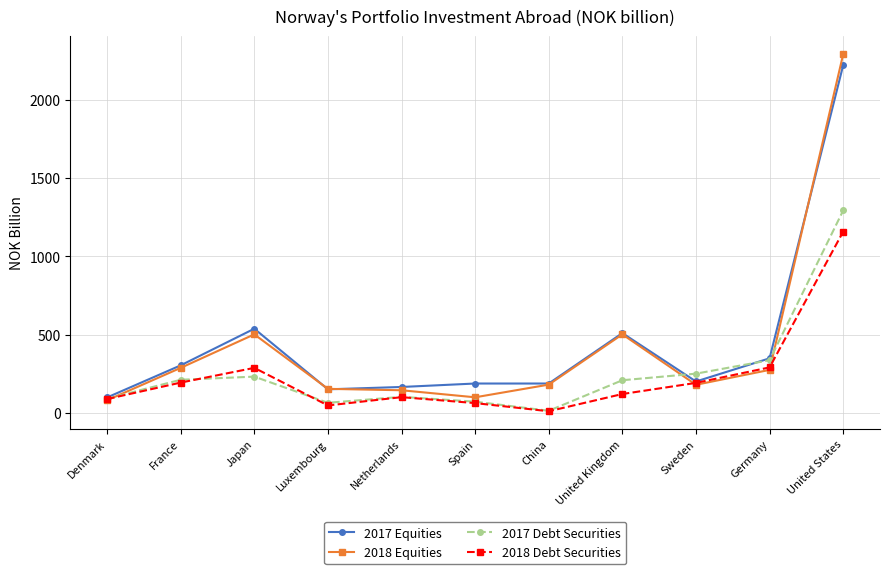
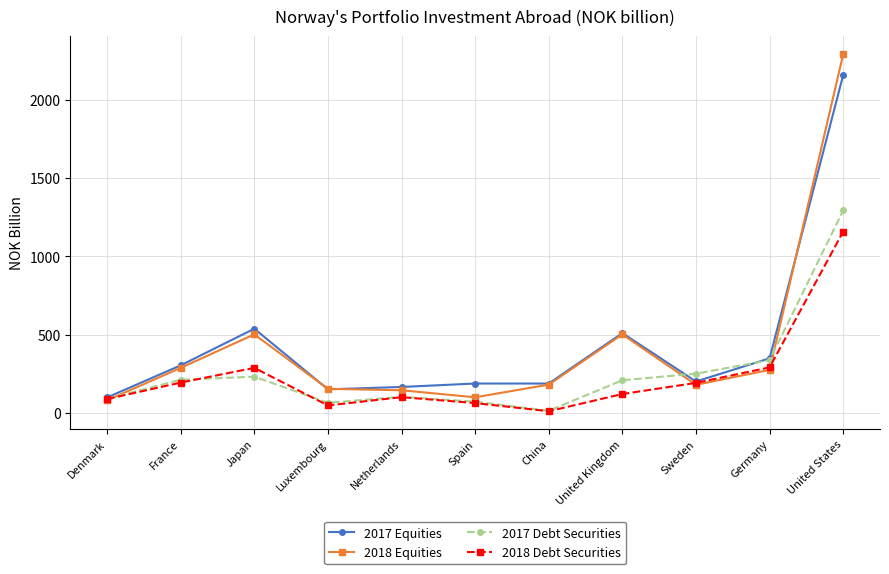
2017 Equities, United States: 2220 -> 2160
